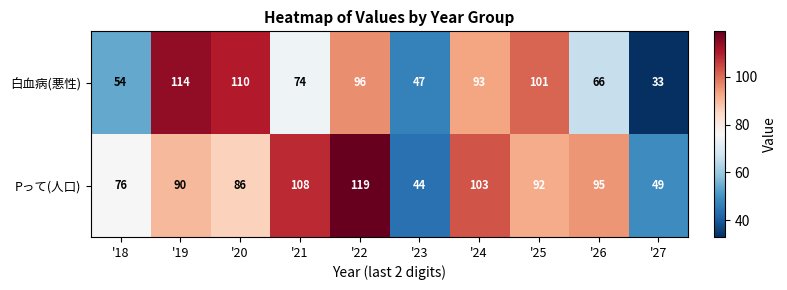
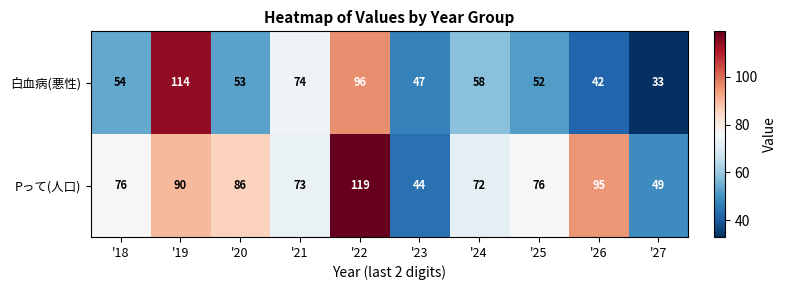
白血病(悪性), '20: 110 -> 53
白血病(悪性), '24: 93 -> 58
白血病(悪性), '25: 101 -> 52
白血病(悪性), '26: 66 -> 42
Pって(人口), '21: 108 -> 73
Pって(人口), '24: 103 -> 72
Pって(人口), '25: 92 -> 76
